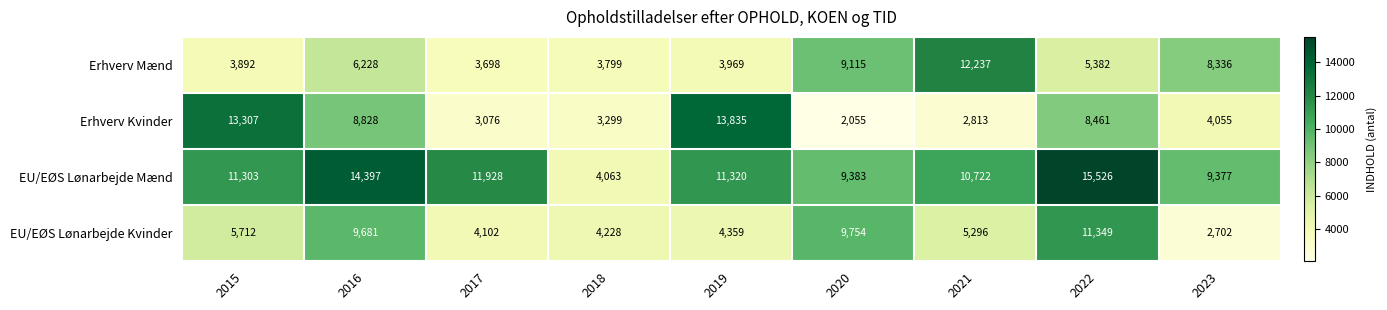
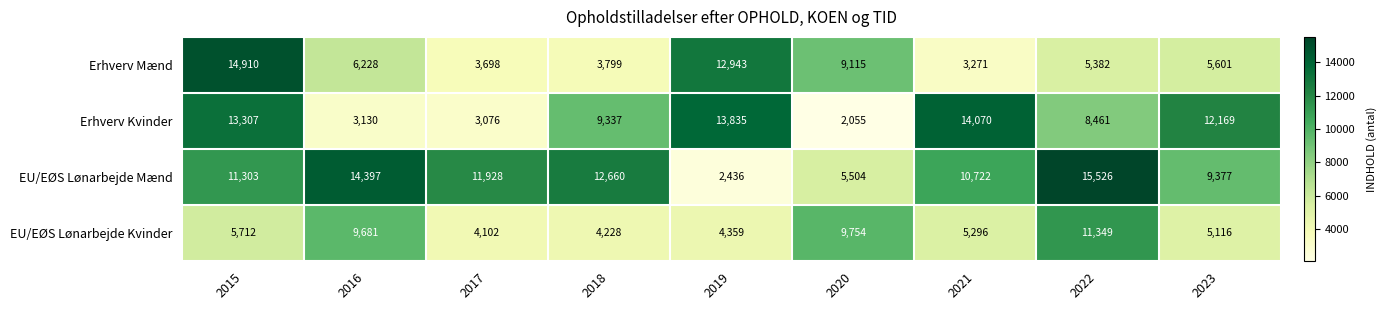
Erhverv Mænd, 2015: 3,892 -> 14,910
Erhverv Mænd, 2019: 3,969 -> 12,943
Erhverv Mænd, 2021: 12,237 -> 3,271
Erhverv Mænd, 2023: 8,336 -> 5,601
Erhverv Kvinder, 2016: 8,828 -> 3,130
Erhverv Kvinder, 2018: 3,299 -> 9,337
Erhverv Kvinder, 2021: 2,813 -> 14,070
Erhverv Kvinder, 2023: 4,055 -> 12,169
EU/EØS Lønarbejde Mænd, 2018: 4,063 -> 12,660
EU/EØS Lønarbejde Mænd, 2019: 11,320 -> 2,436
EU/EØS Lønarbejde Mænd, 2020: 9,383 -> 5,504
EU/EØS Lønarbejde Kvinder, 2023: 2,702 -> 5,116
